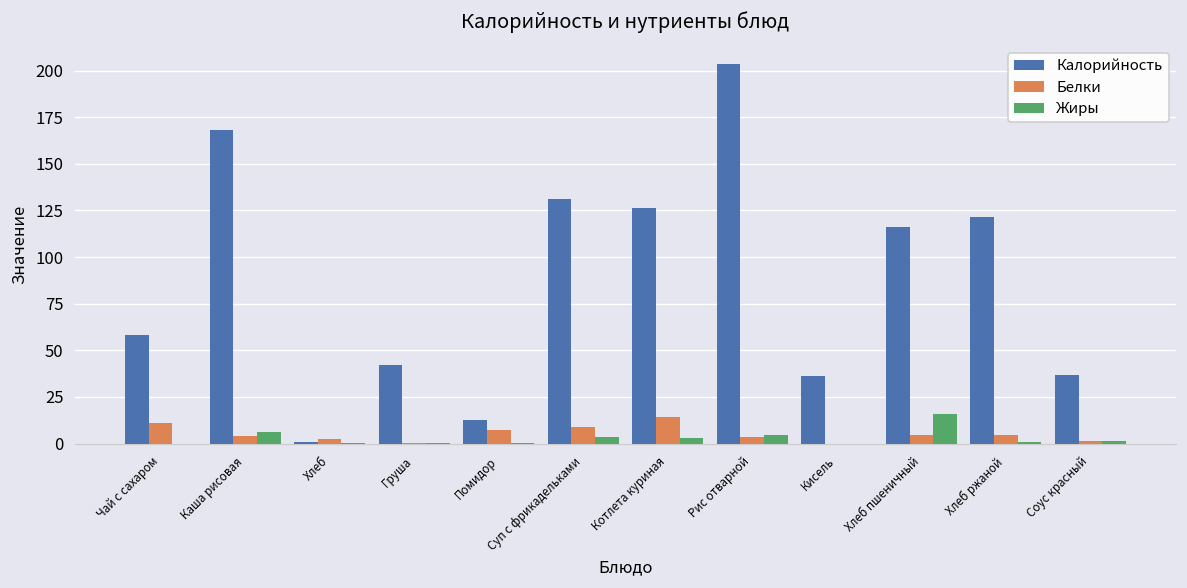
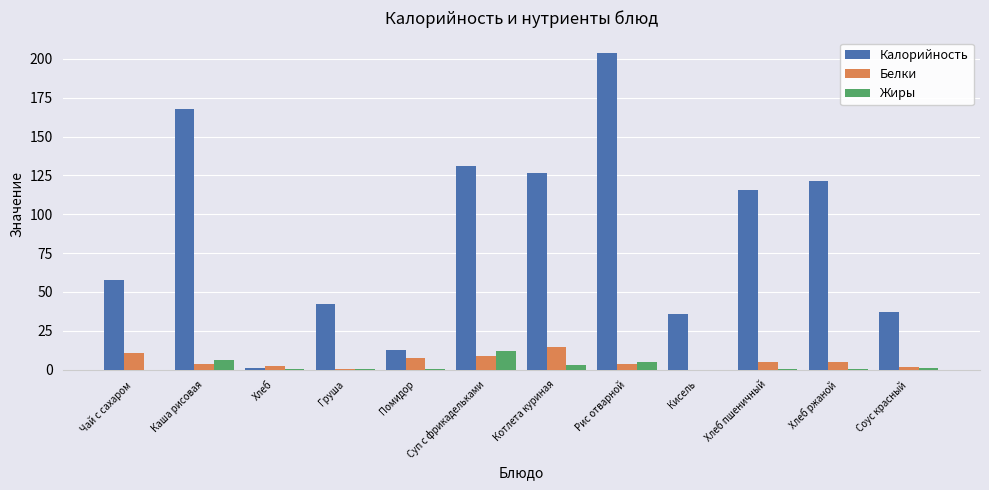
Жиры, Суп с фрикадельками: 3 -> 12
Жиры, Хлеб пшеничный: 16 -> 1
